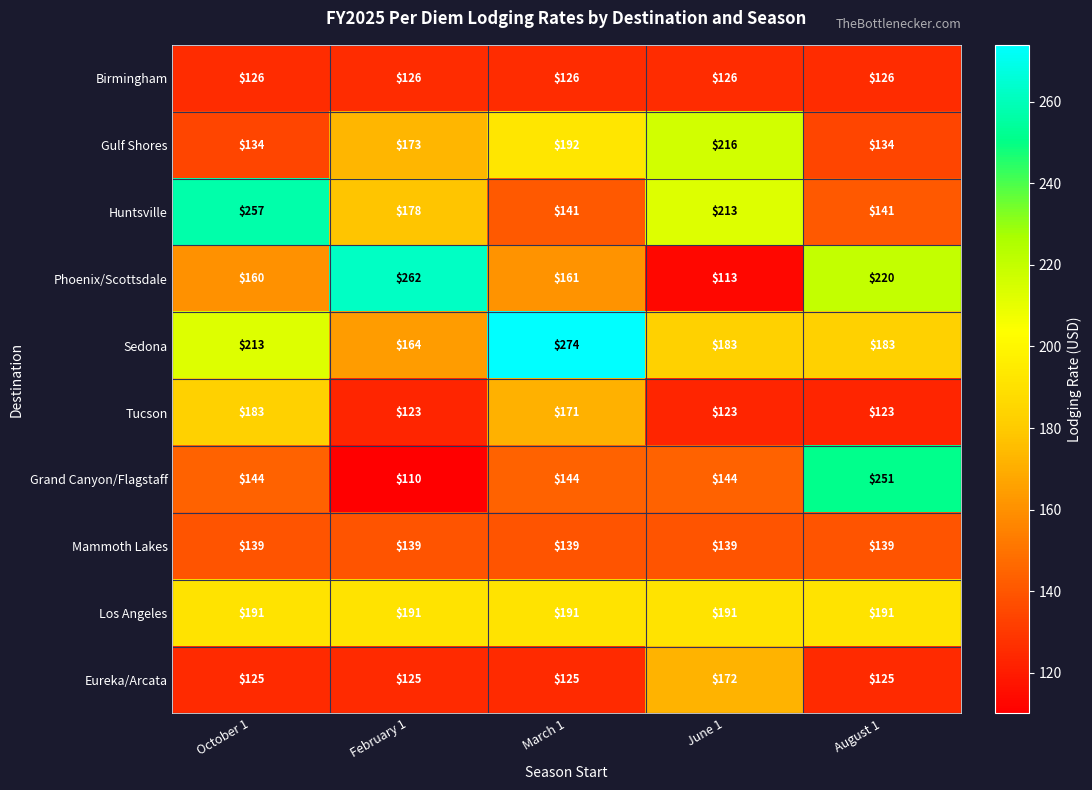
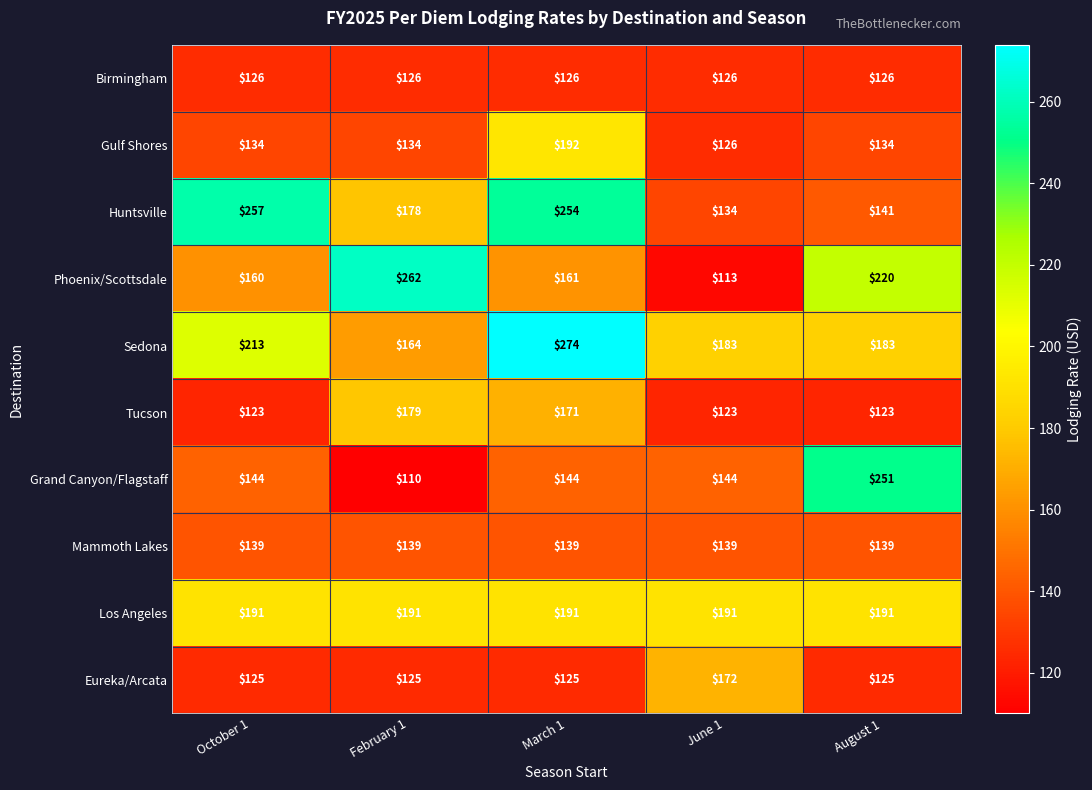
Gulf Shores, February 1: $173 -> $134
Gulf Shores, June 1: $216 -> $126
Huntsville, March 1: $141 -> $254
Huntsville, June 1: $213 -> $134
Tucson, October 1: $183 -> $123
Tucson, February 1: $123 -> $179
